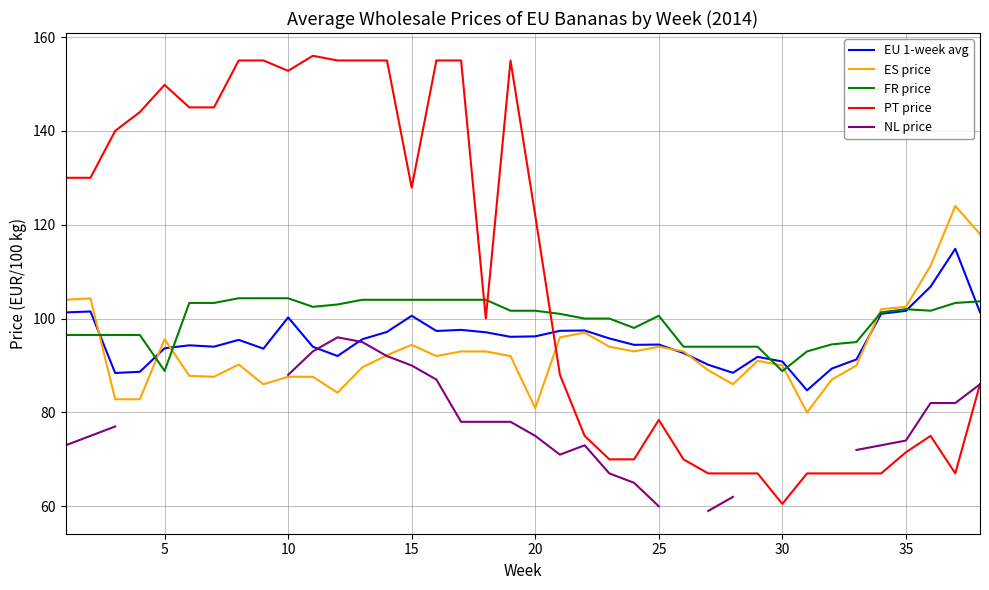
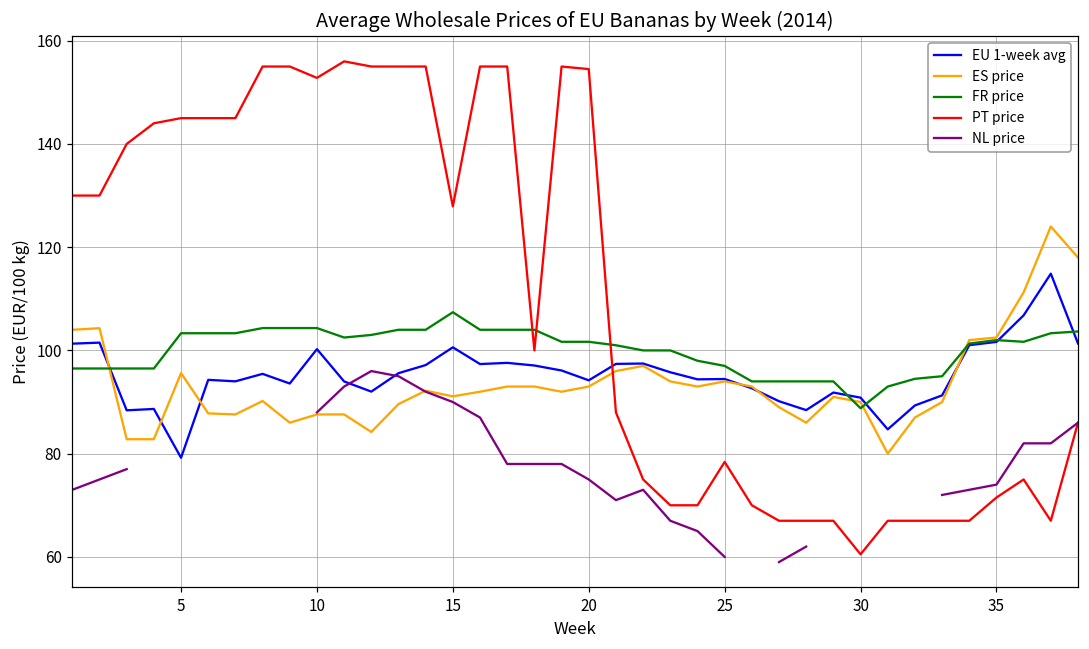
EU 1-week avg, 5: 94 -> 79
FR price, 5: 89 -> 103
PT price, 5: 150 -> 145
ES price, 15: 94 -> 91
FR price, 15: 104 -> 107
EU 1-week avg, 20: 96 -> 94
ES price, 20: 81 -> 93
PT price, 20: 122 -> 155
FR price, 25: 101 -> 97
